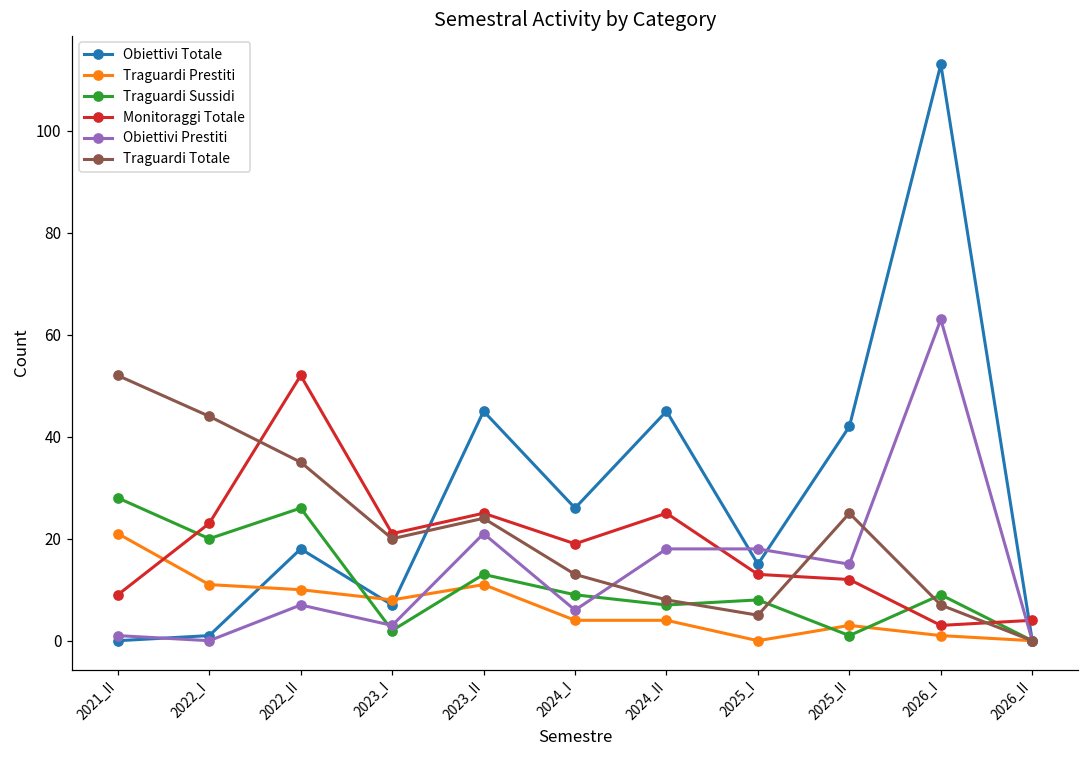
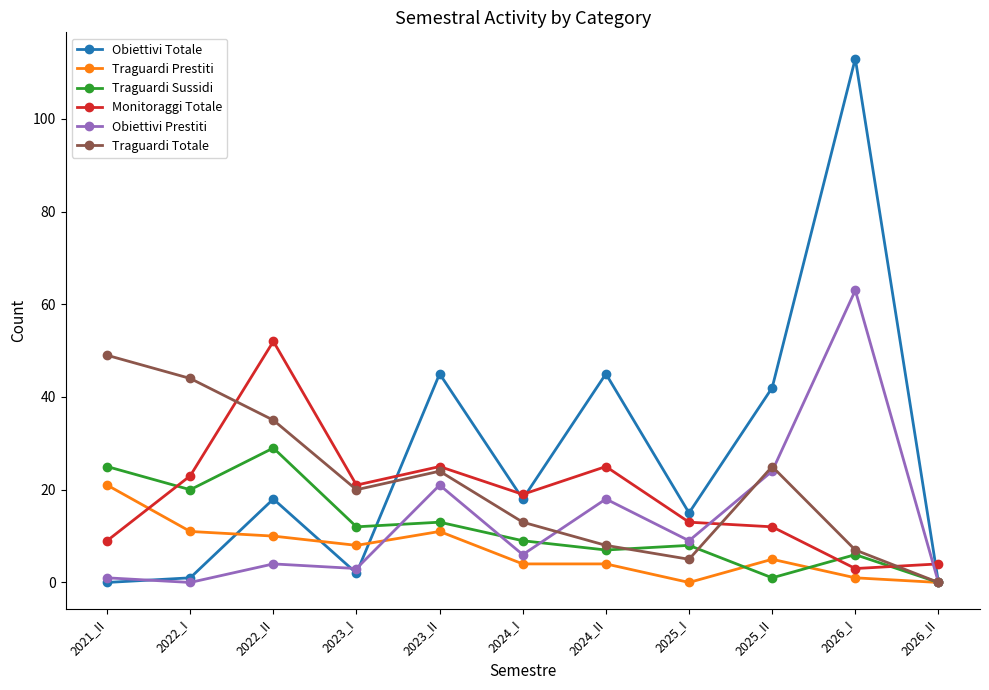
Traguardi Sussidi, 2021_II: 28 -> 25
Traguardi Totale, 2021_II: 52 -> 49
Traguardi Sussidi, 2022_II: 26 -> 29
Obiettivi Prestiti, 2022_II: 7 -> 4
Obiettivi Totale, 2023_I: 7 -> 2
Traguardi Sussidi, 2023_I: 2 -> 12
Obiettivi Totale, 2024_I: 26 -> 18
Obiettivi Prestiti, 2025_I: 18 -> 9
Traguardi Prestiti, 2025_II: 3 -> 5
Obiettivi Prestiti, 2025_II: 15 -> 24
Traguardi Sussidi, 2026_I: 9 -> 6
